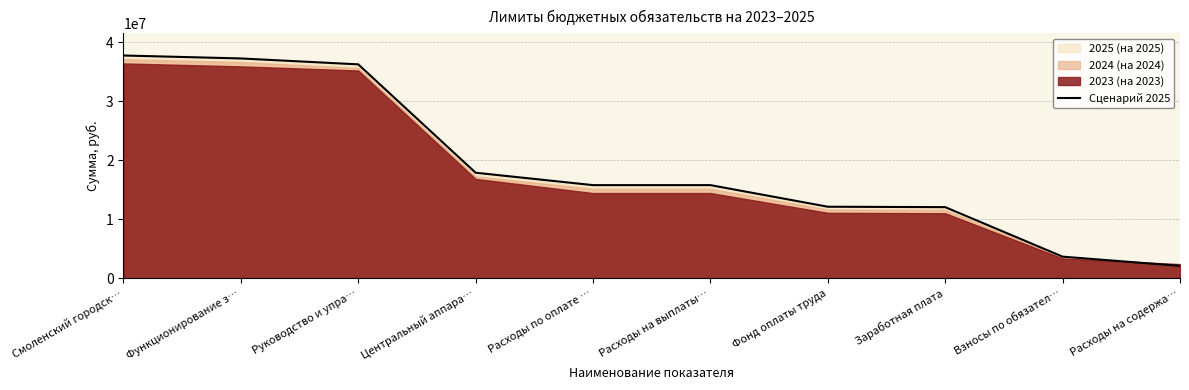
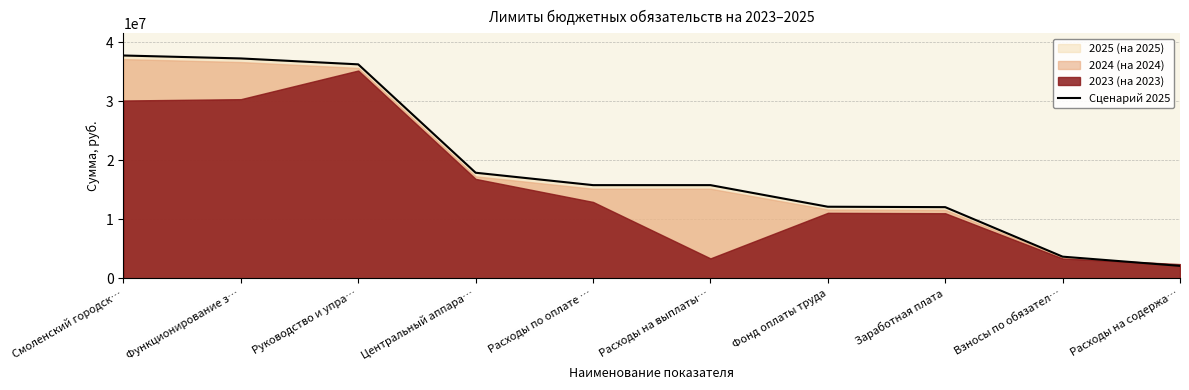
2023 (на 2023), Смоленский городск…: 36000000 -> 30000000
2023 (на 2023), Функционирование з…: 36000000 -> 30000000
2023 (на 2023), Расходы по оплате …: 14000000 -> 13000000
2023 (на 2023), Расходы на выплаты…: 14000000 -> 3000000
